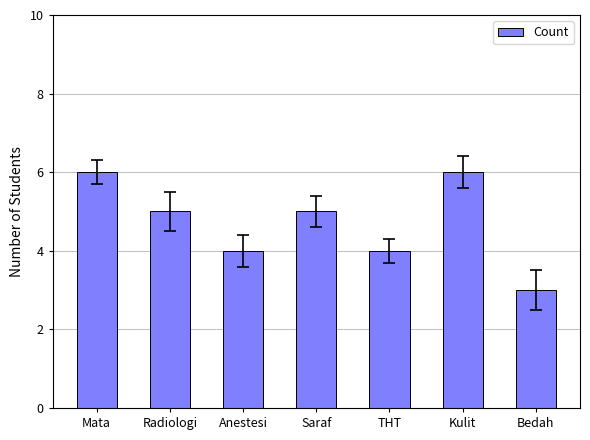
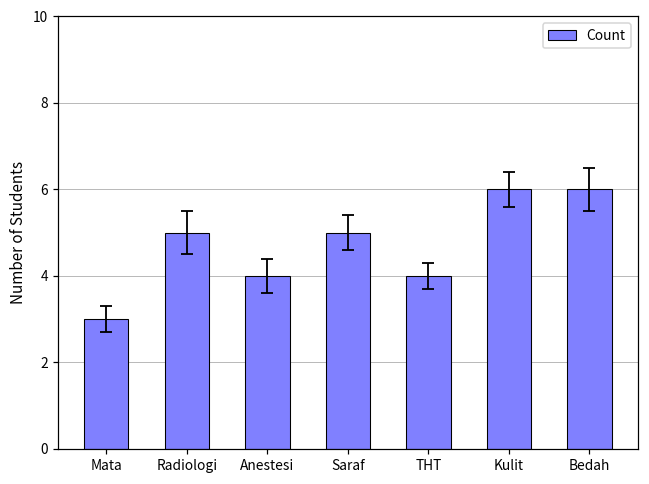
Count, Mata: 6 -> 3
Count, Bedah: 3 -> 6
